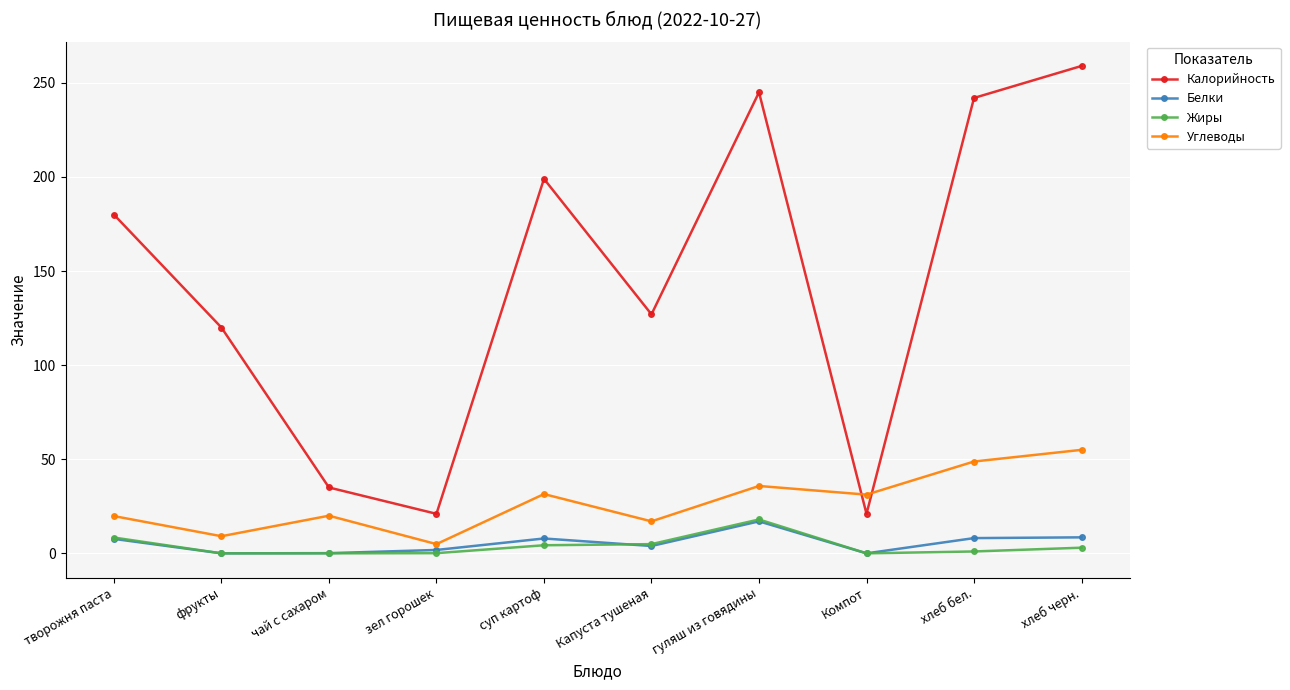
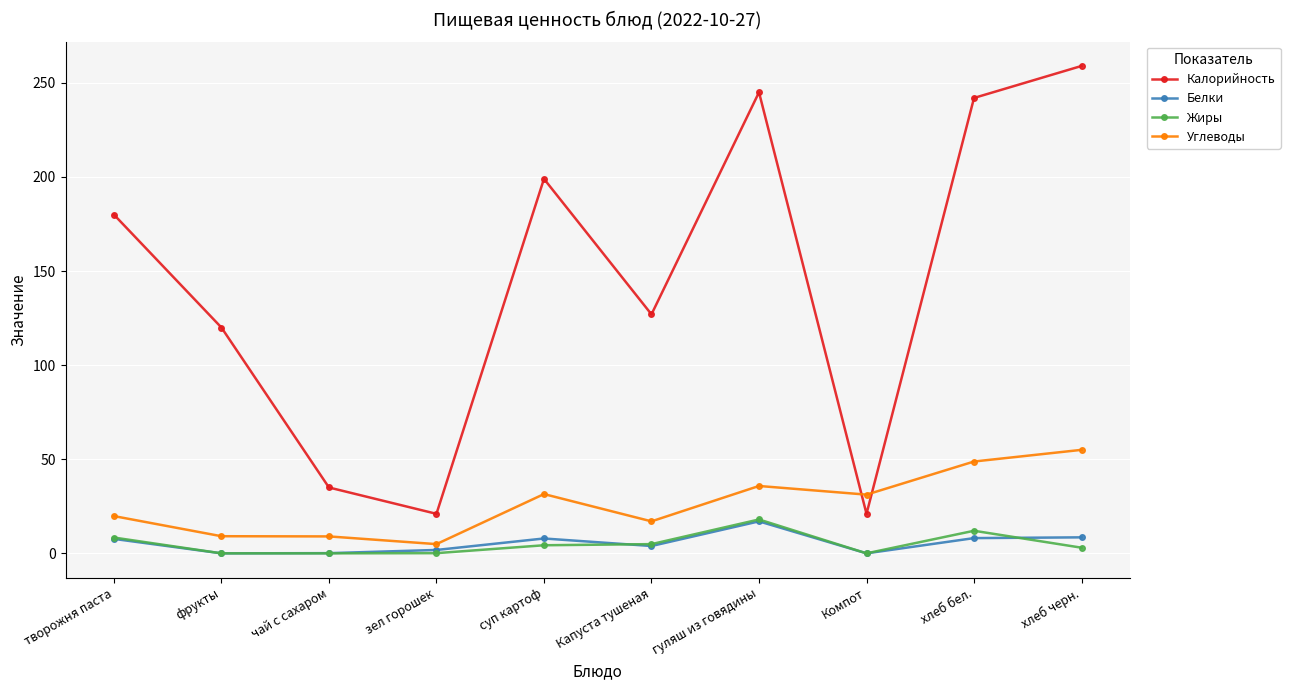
Углеводы, чай с сахаром: 20 -> 9
Жиры, хлеб бел.: 1 -> 12
